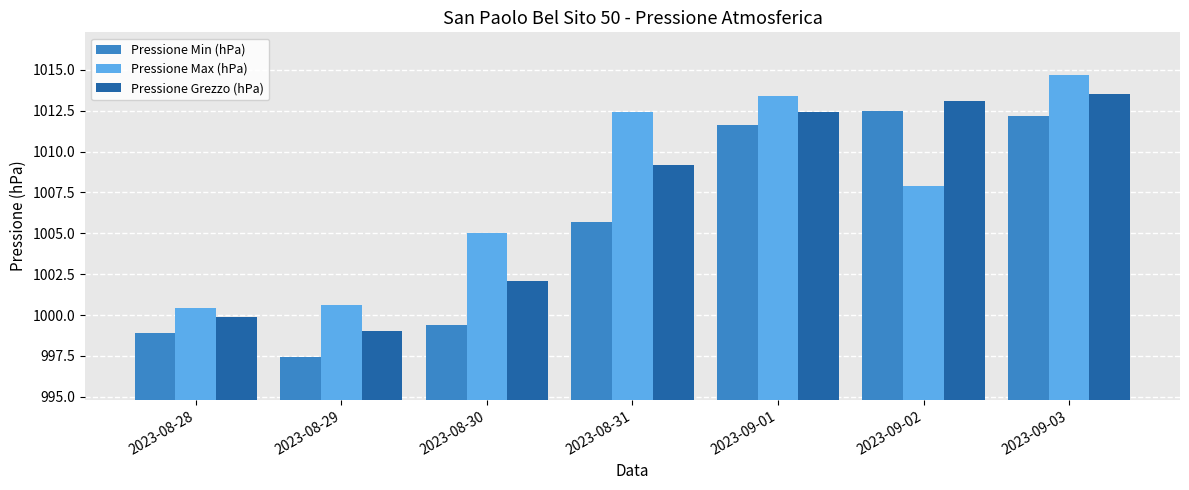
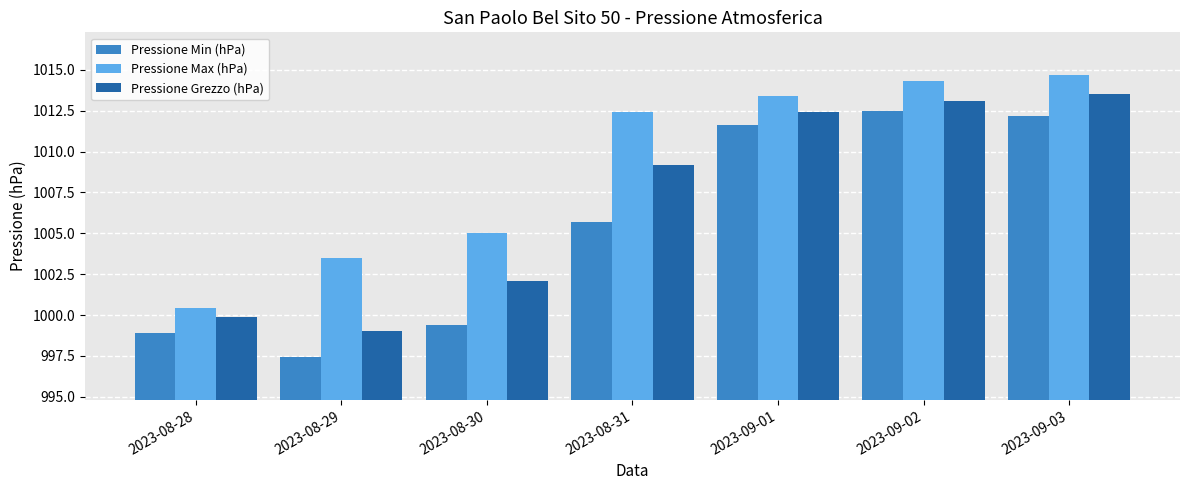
Pressione Max (hPa), 2023-08-29: 1000.6 -> 1003.5
Pressione Max (hPa), 2023-09-02: 1007.9 -> 1014.3
